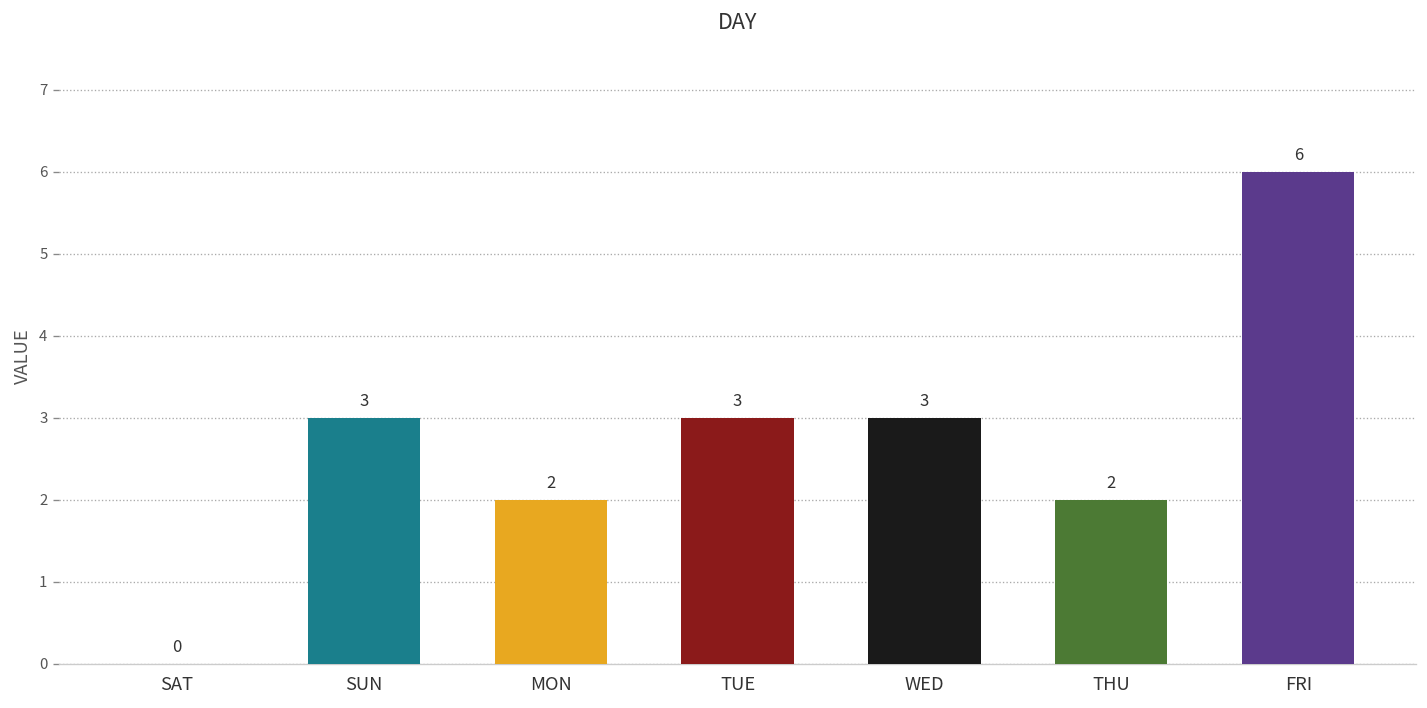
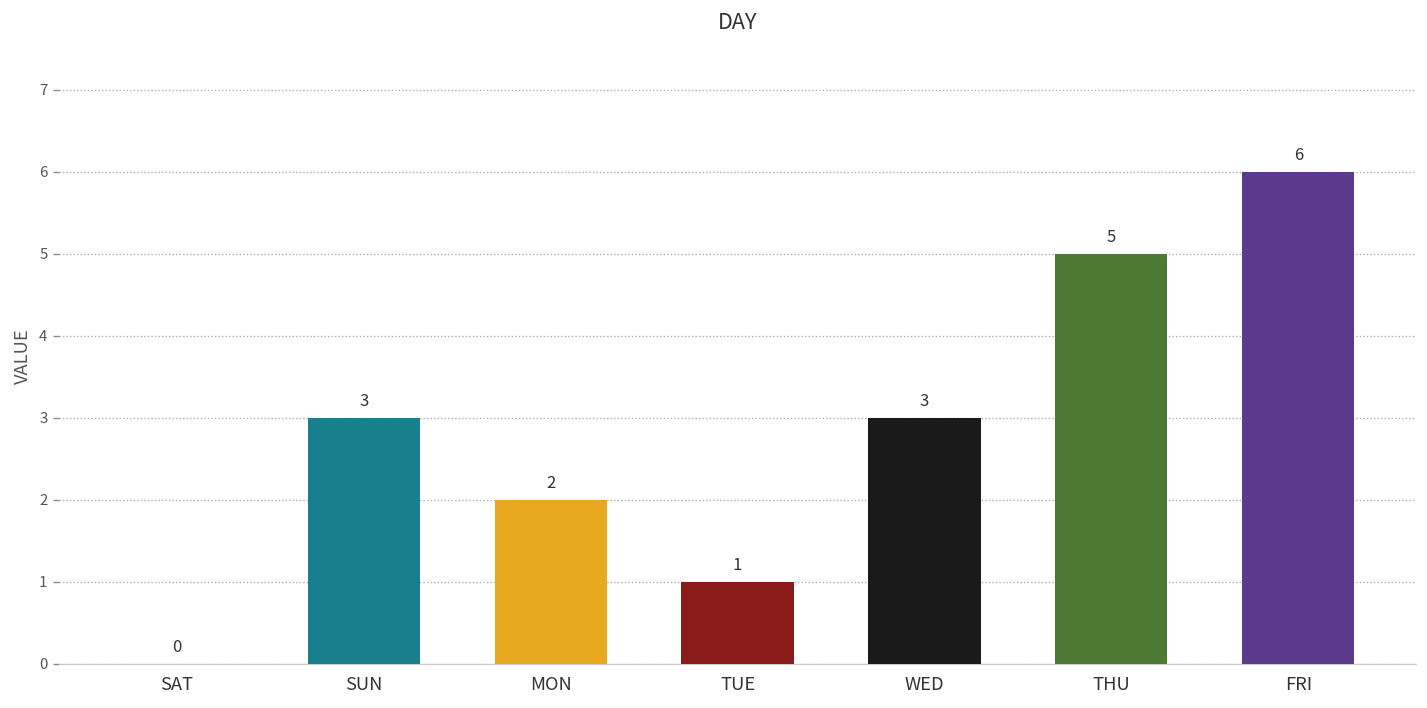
TUE: 3 -> 1
THU: 2 -> 5
